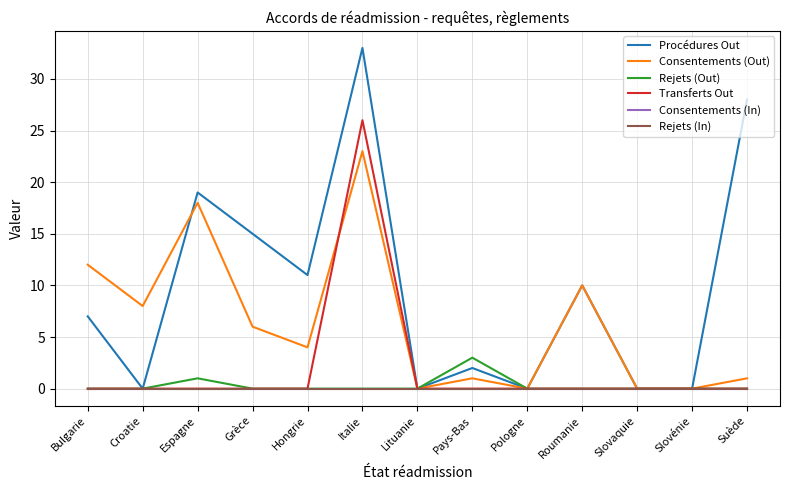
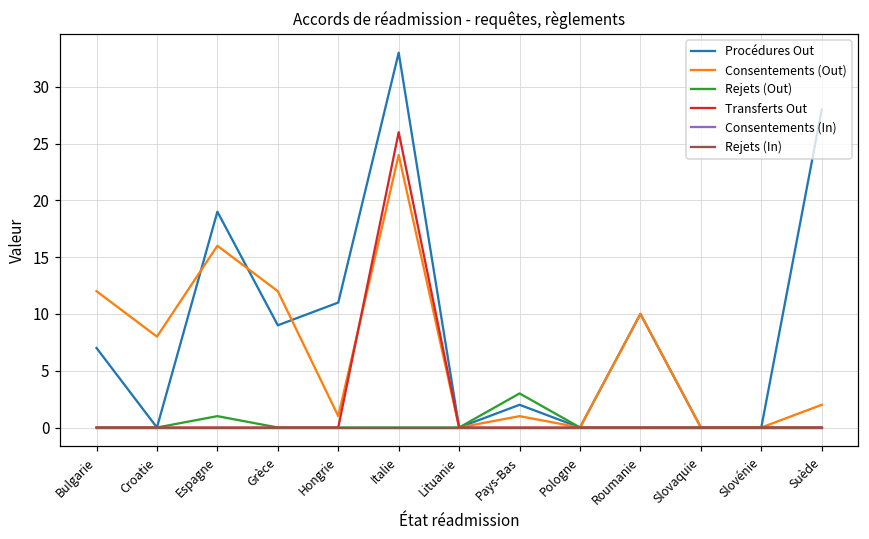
Consentements (Out), Espagne: 18 -> 16
Procédures Out, Grèce: 15 -> 9
Consentements (Out), Grèce: 6 -> 12
Consentements (Out), Hongrie: 4 -> 1
Consentements (Out), Italie: 23 -> 24
Consentements (Out), Suède: 1 -> 2
